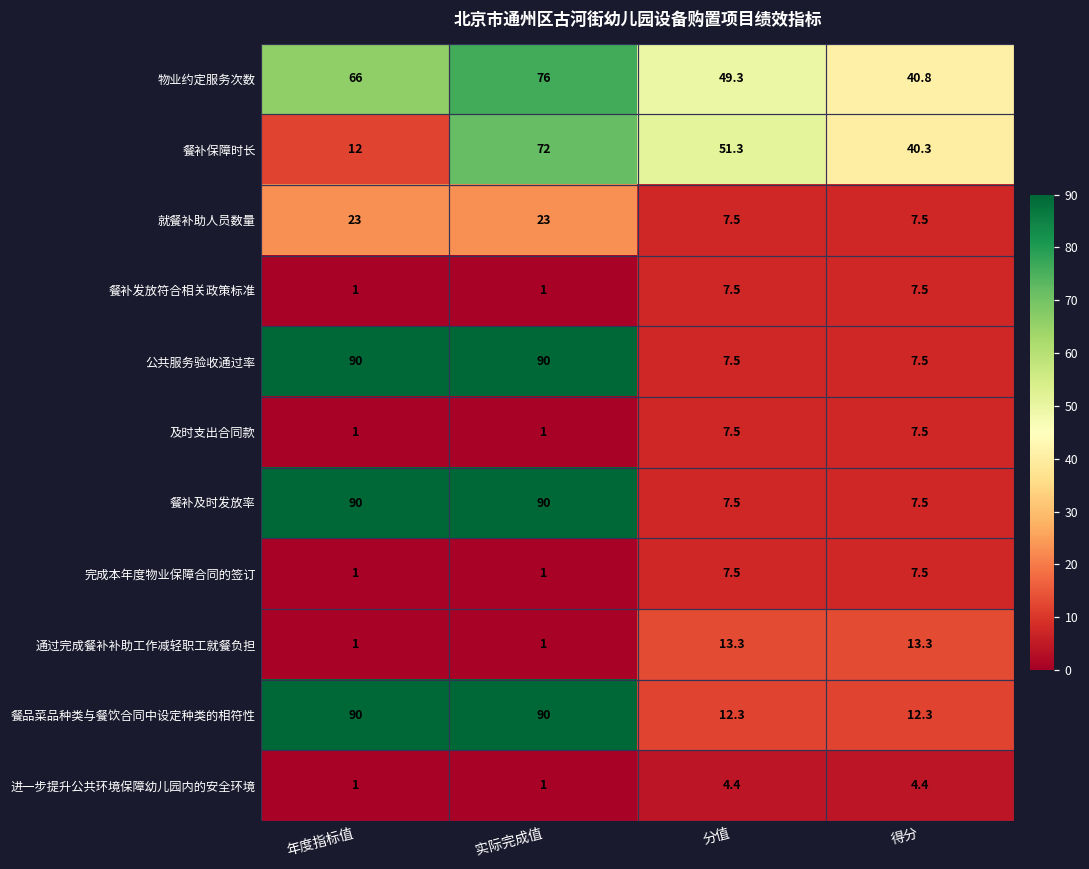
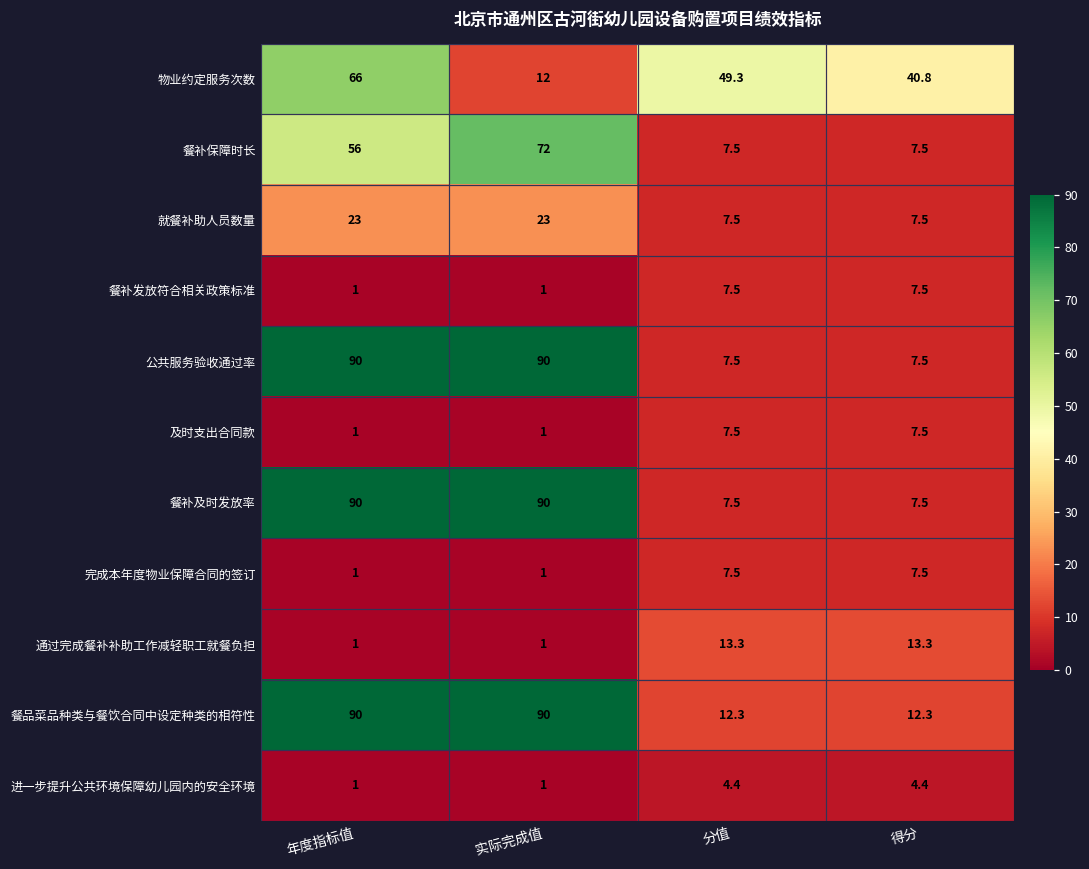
物业约定服务次数, 实际完成值: 76 -> 12
餐补保障时长, 年度指标值: 12 -> 56
餐补保障时长, 分值: 51.3 -> 7.5
餐补保障时长, 得分: 40.3 -> 7.5
